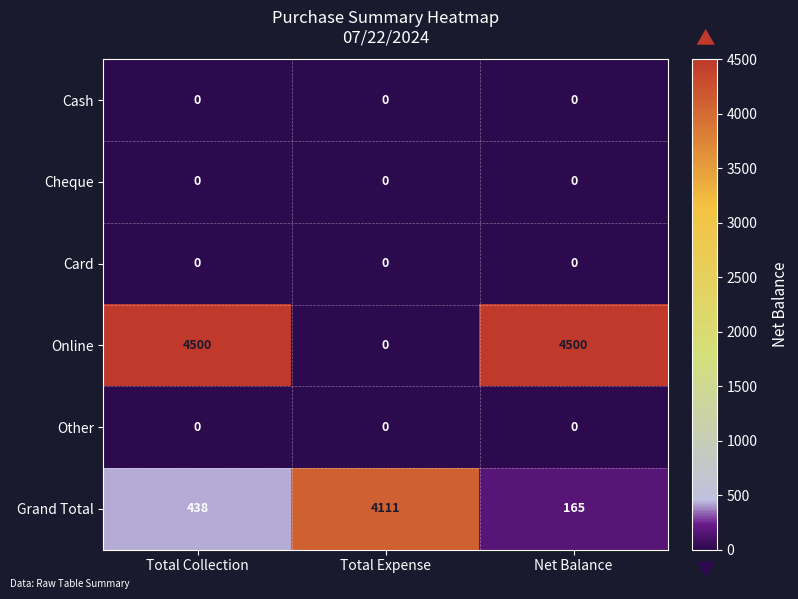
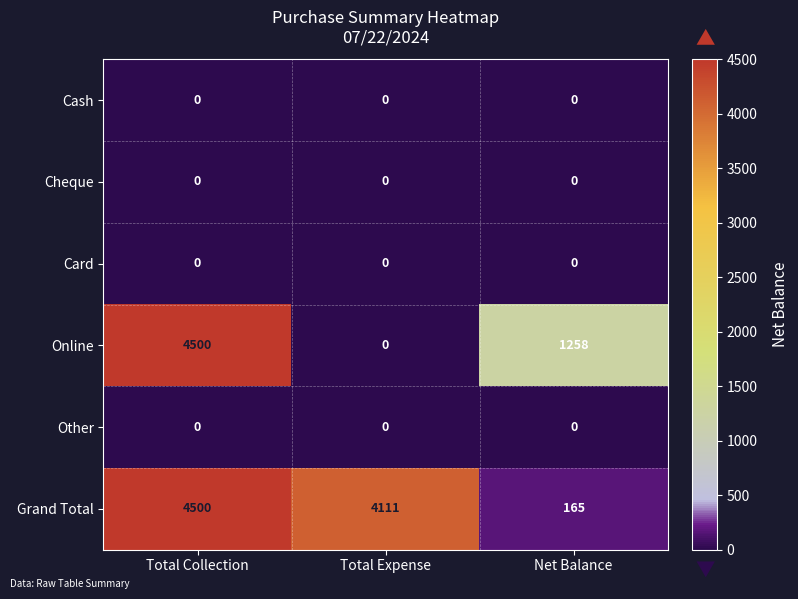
Online, Net Balance: 4500 -> 1258
Grand Total, Total Collection: 438 -> 4500
